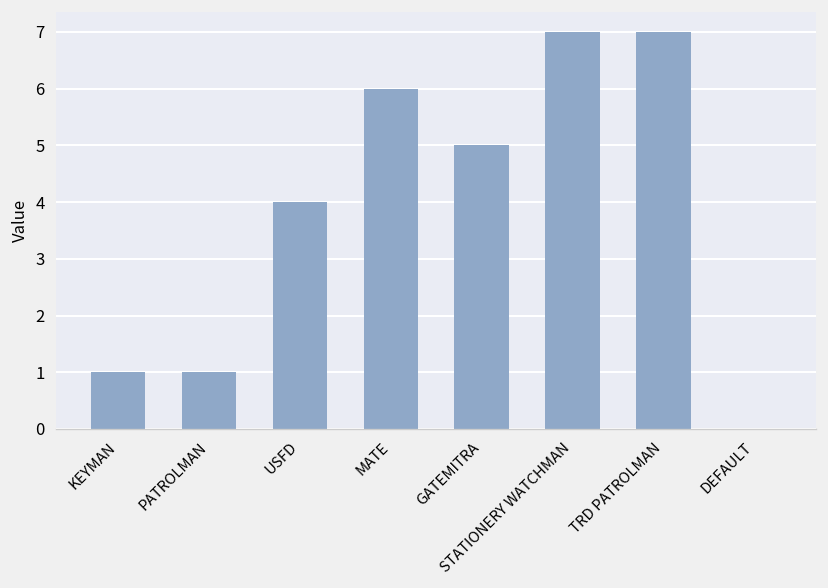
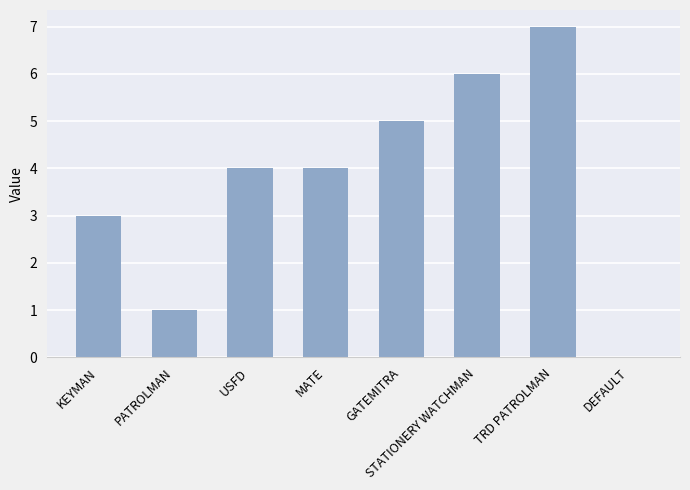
KEYMAN: 1 -> 3
MATE: 6 -> 4
STATIONERY WATCHMAN: 7 -> 6
